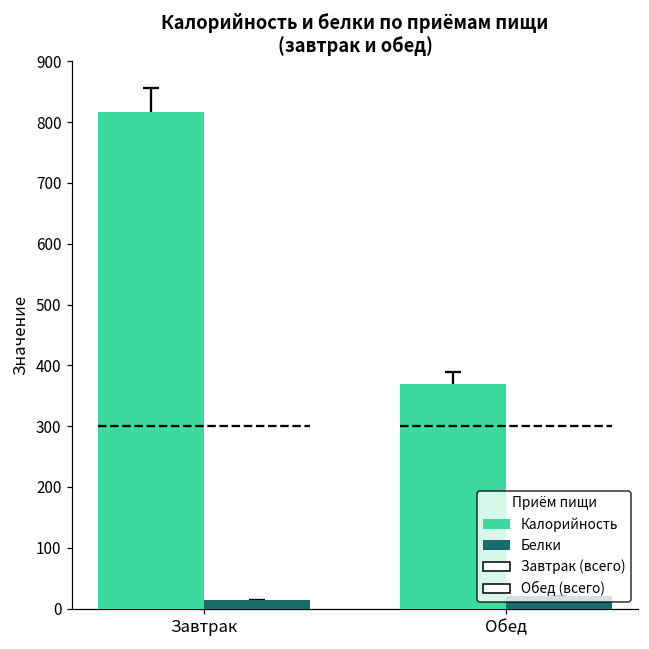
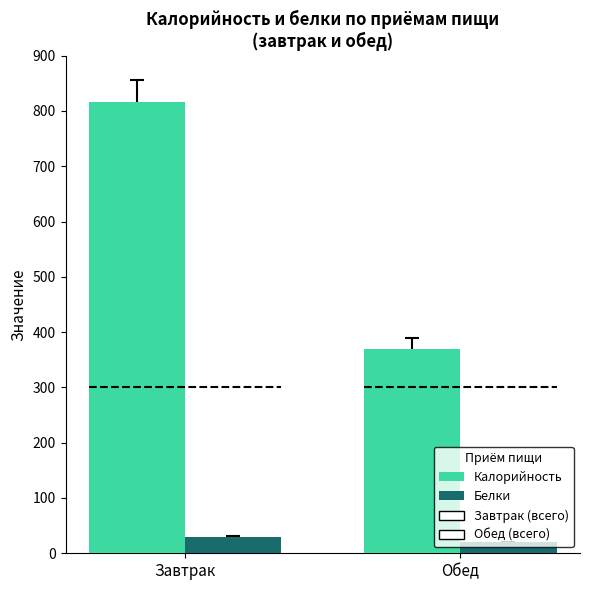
Белки, Завтрак: 10 -> 30
